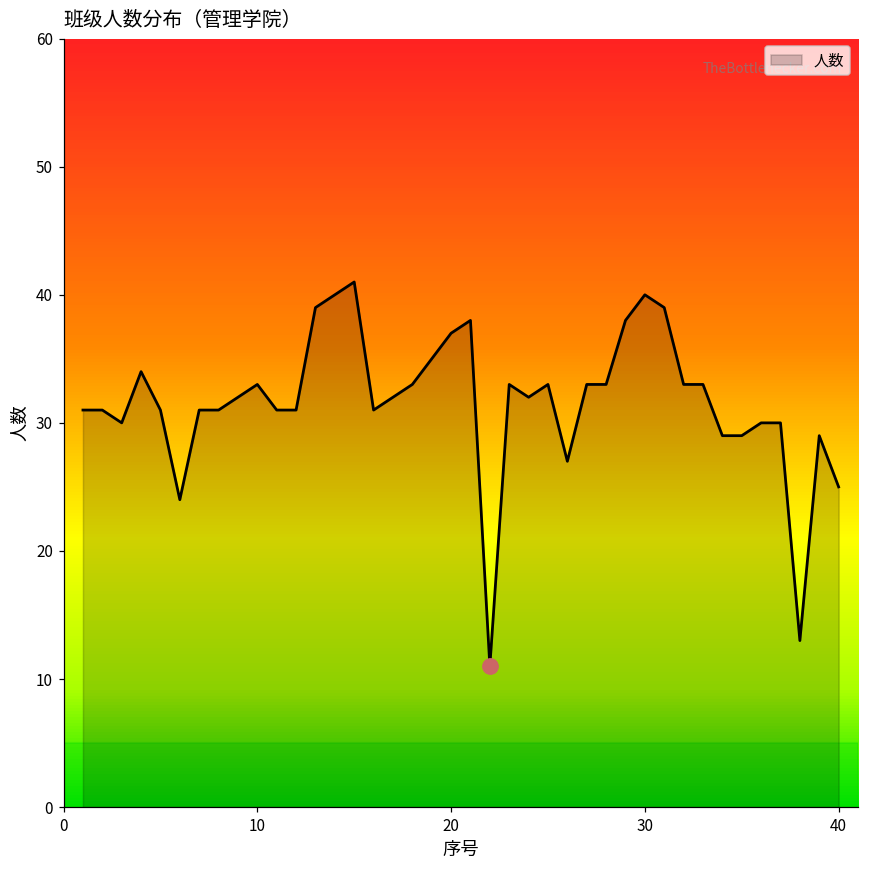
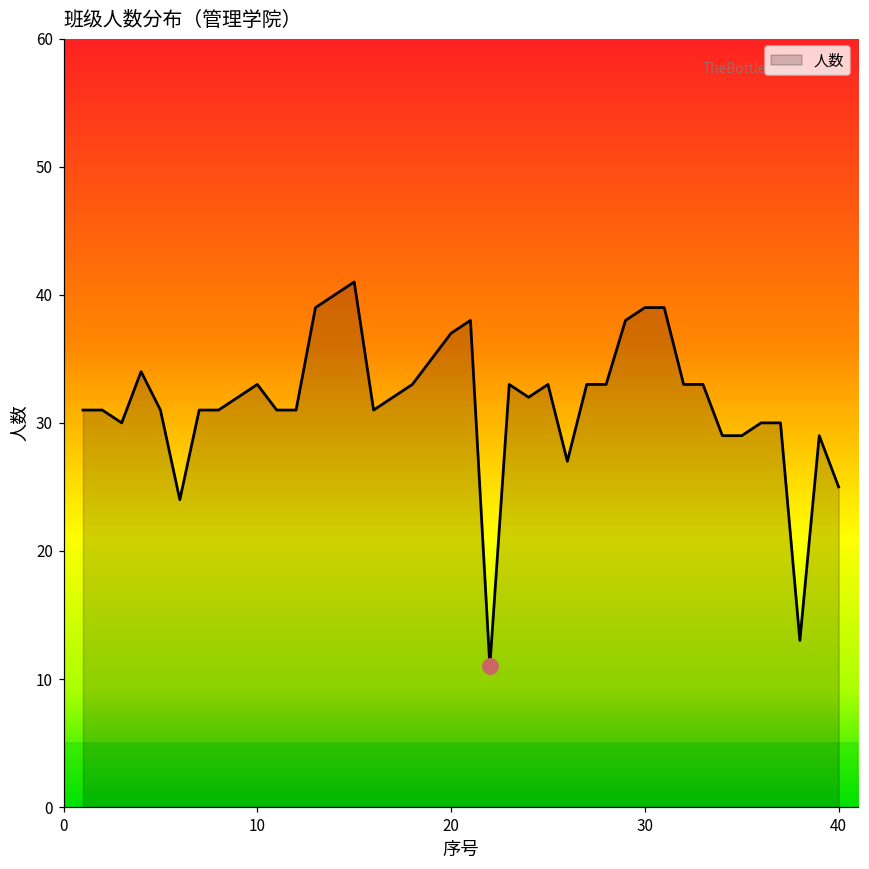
人数, 30: 40 -> 39
